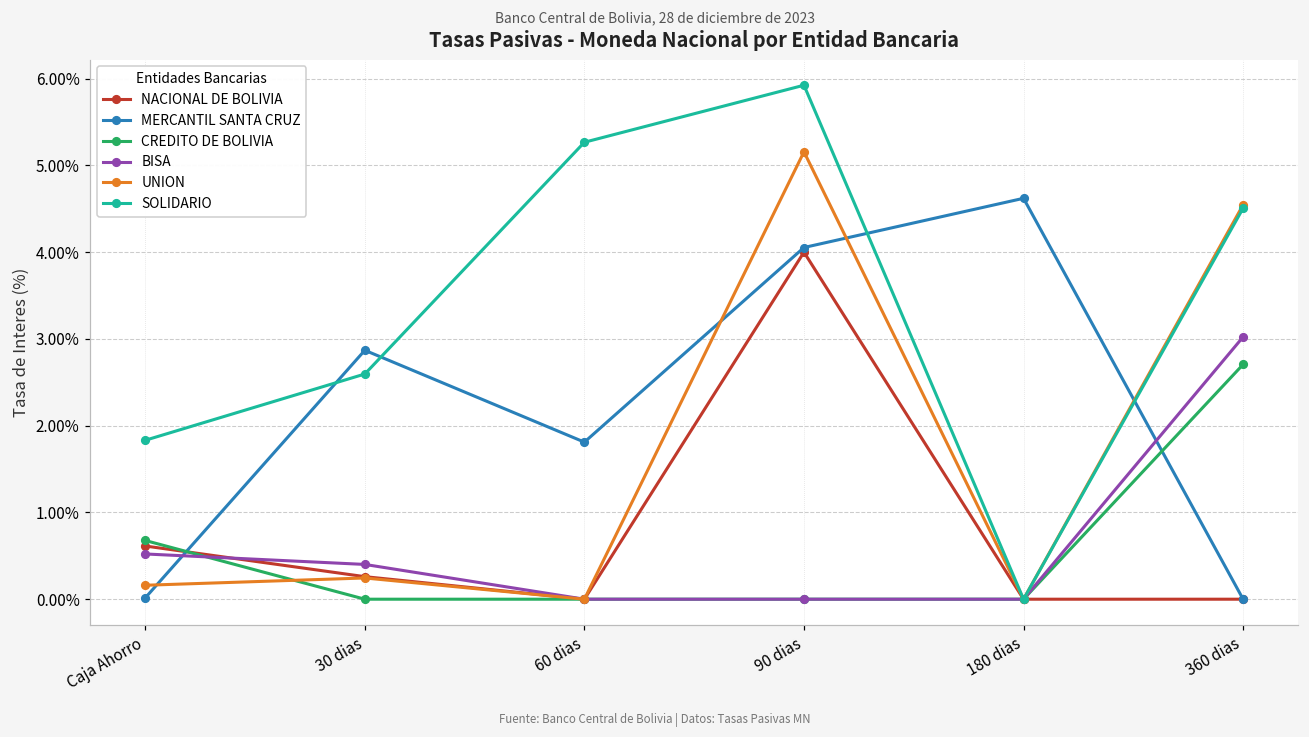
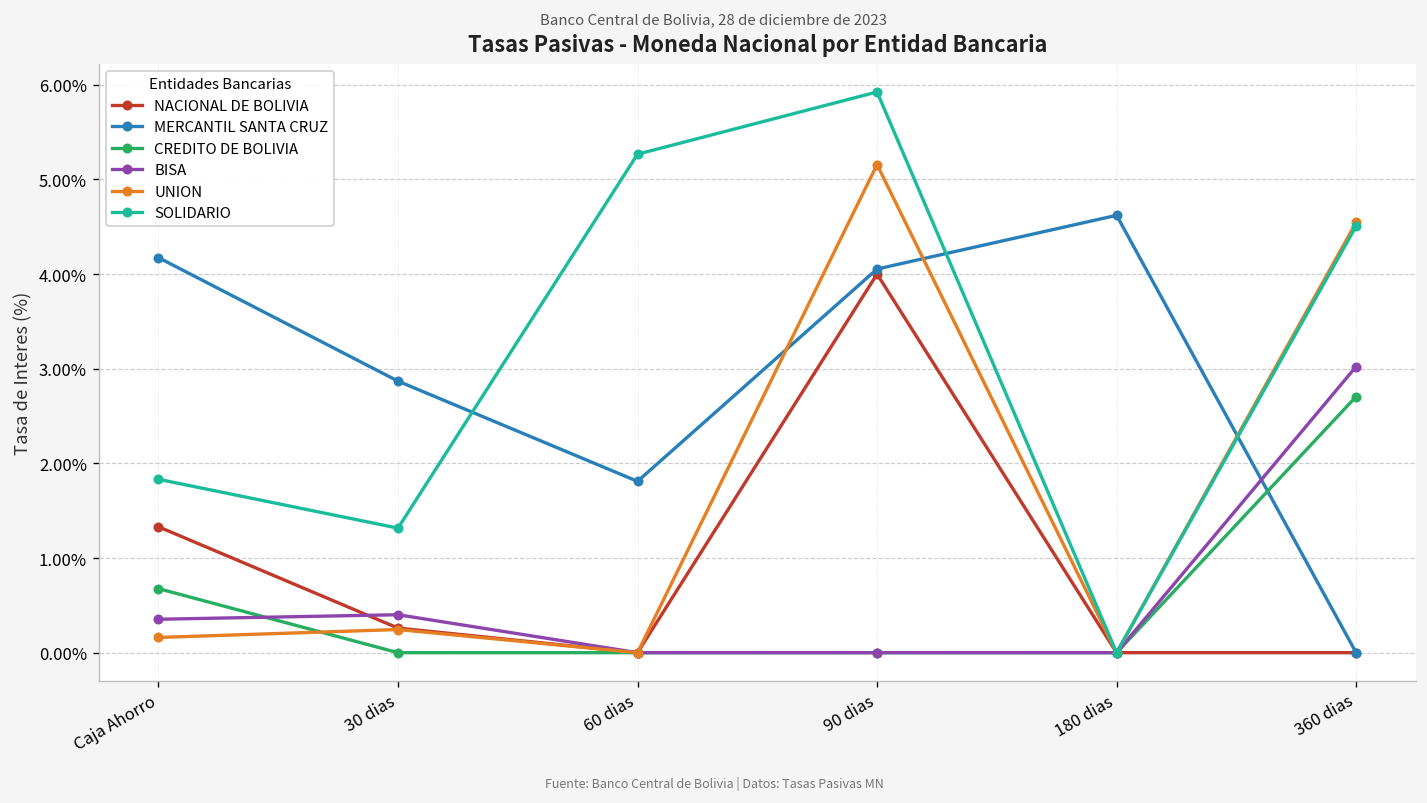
NACIONAL DE BOLIVIA, Caja Ahorro: 0.6% -> 1.3%
MERCANTIL SANTA CRUZ, Caja Ahorro: 0.0% -> 4.2%
BISA, Caja Ahorro: 0.5% -> 0.4%
SOLIDARIO, 30 dias: 2.6% -> 1.3%
